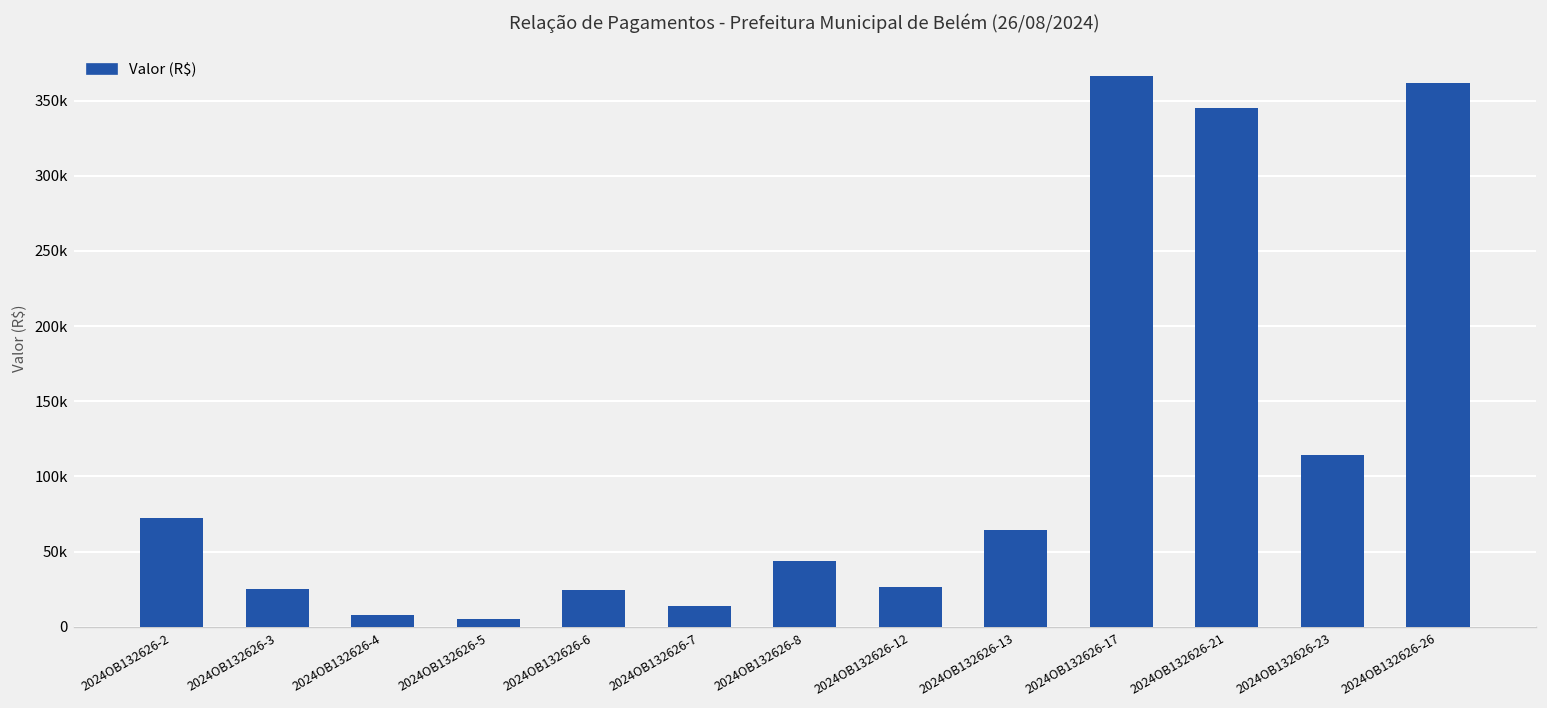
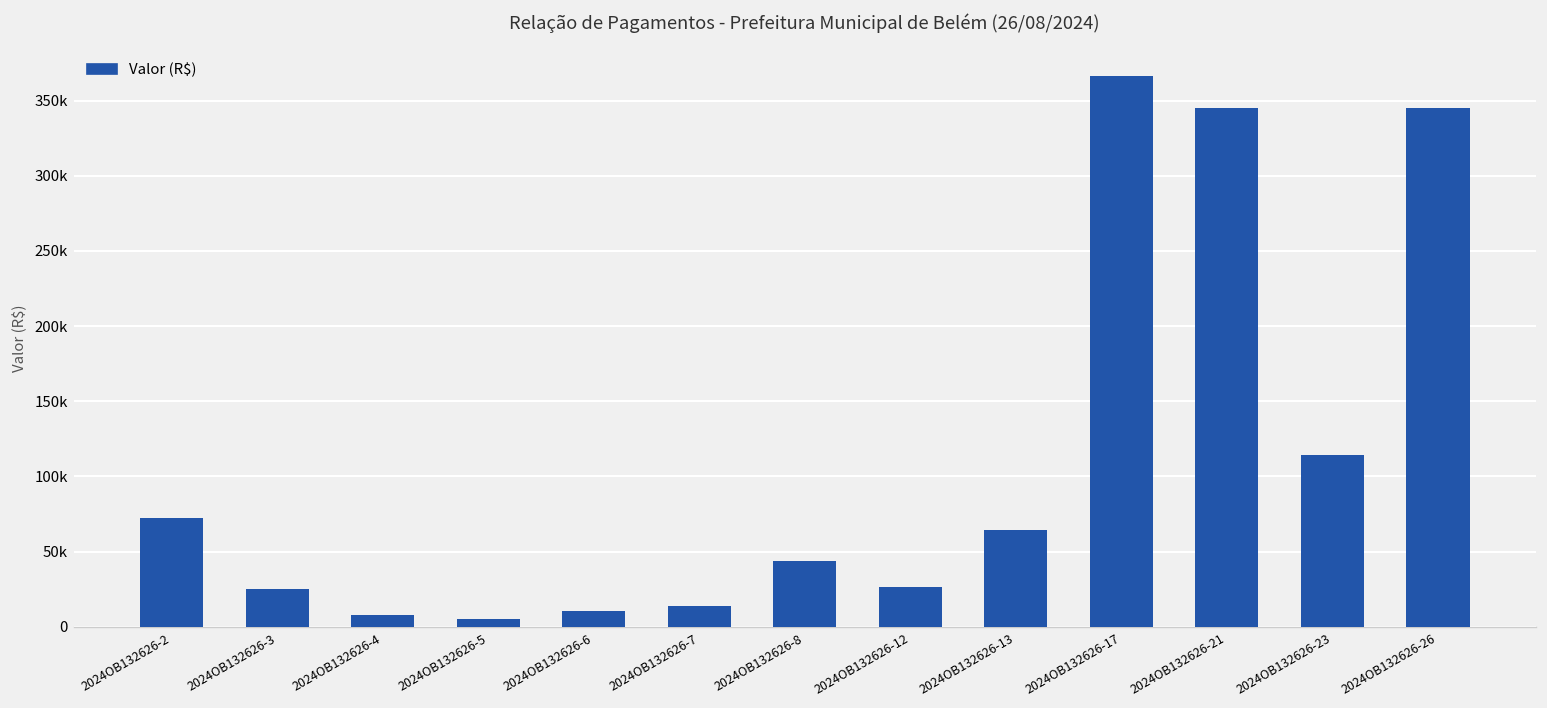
2024OB132626-6: 24000 -> 10000
2024OB132626-26: 362000 -> 345000
